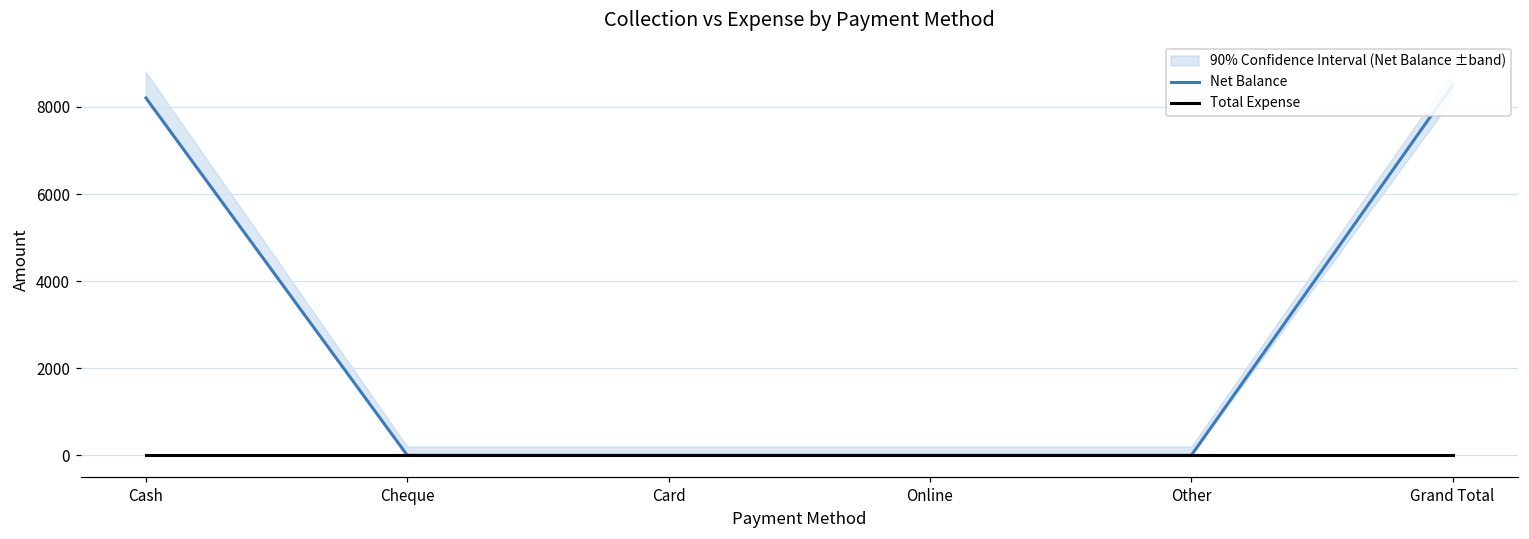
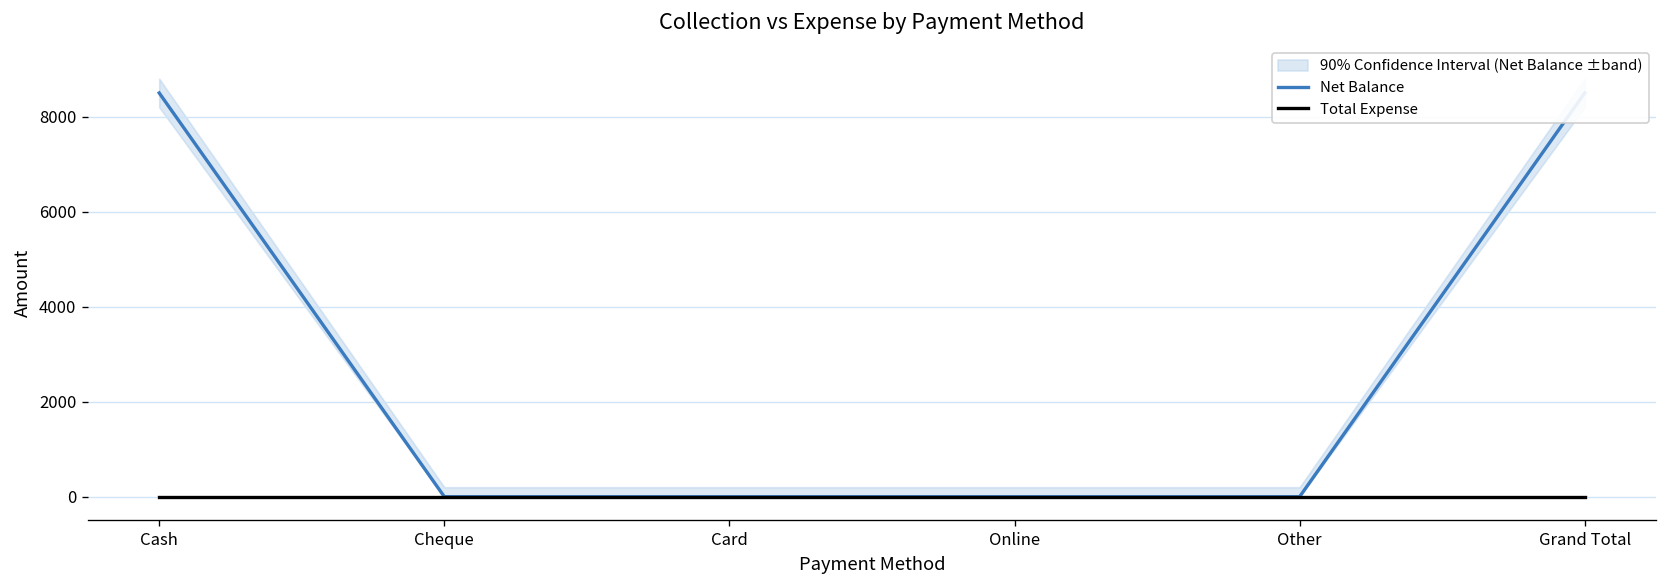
Net Balance, Cash: 8200 -> 8500
